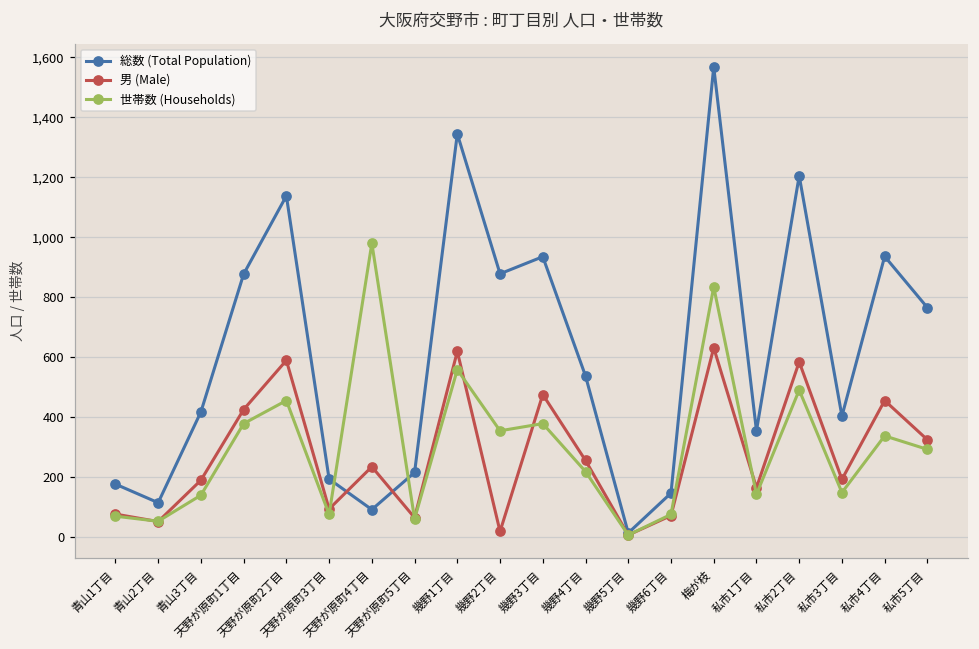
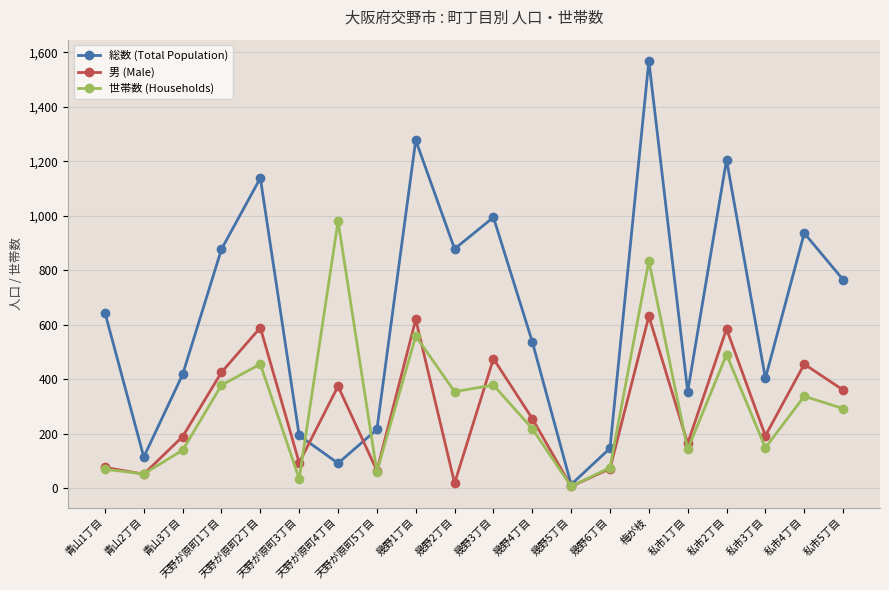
総数 (Total Population), 青山1丁目: 180 -> 640
世帯数 (Households), 天野が原町3丁目: 80 -> 30
男 (Male), 天野が原町4丁目: 230 -> 370
総数 (Total Population), 幾野1丁目: 1,350 -> 1,280
総数 (Total Population), 幾野3丁目: 940 -> 990
男 (Male), 私市5丁目: 320 -> 360
